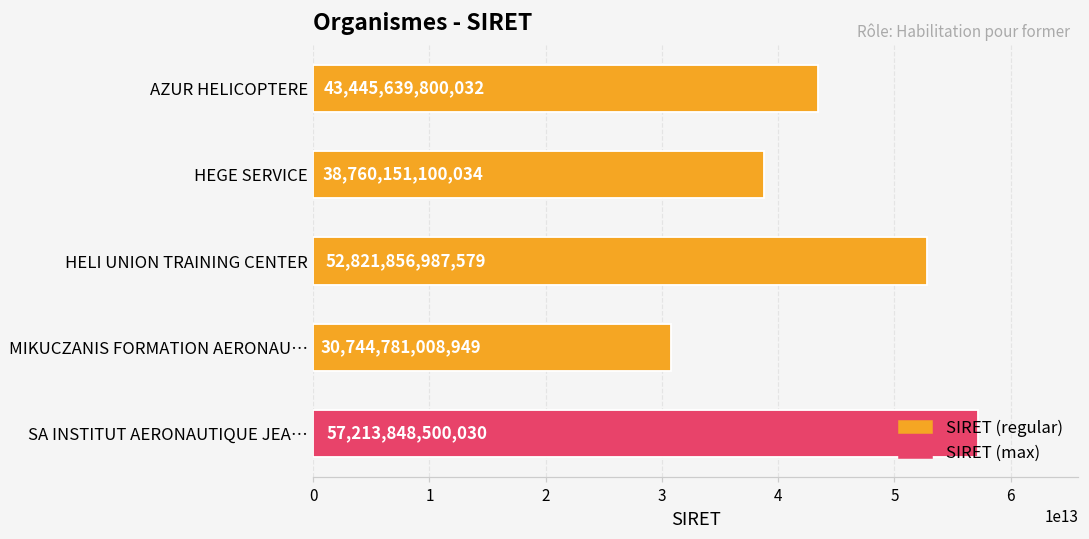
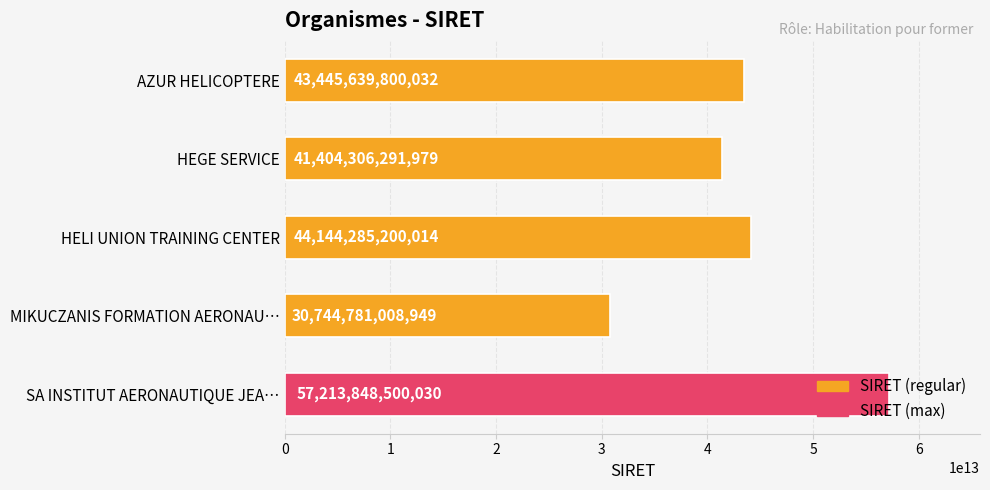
HEGE SERVICE: 38,760,151,100,034 -> 41,404,306,291,979
HELI UNION TRAINING CENTER: 52,821,856,987,579 -> 44,144,285,200,014
